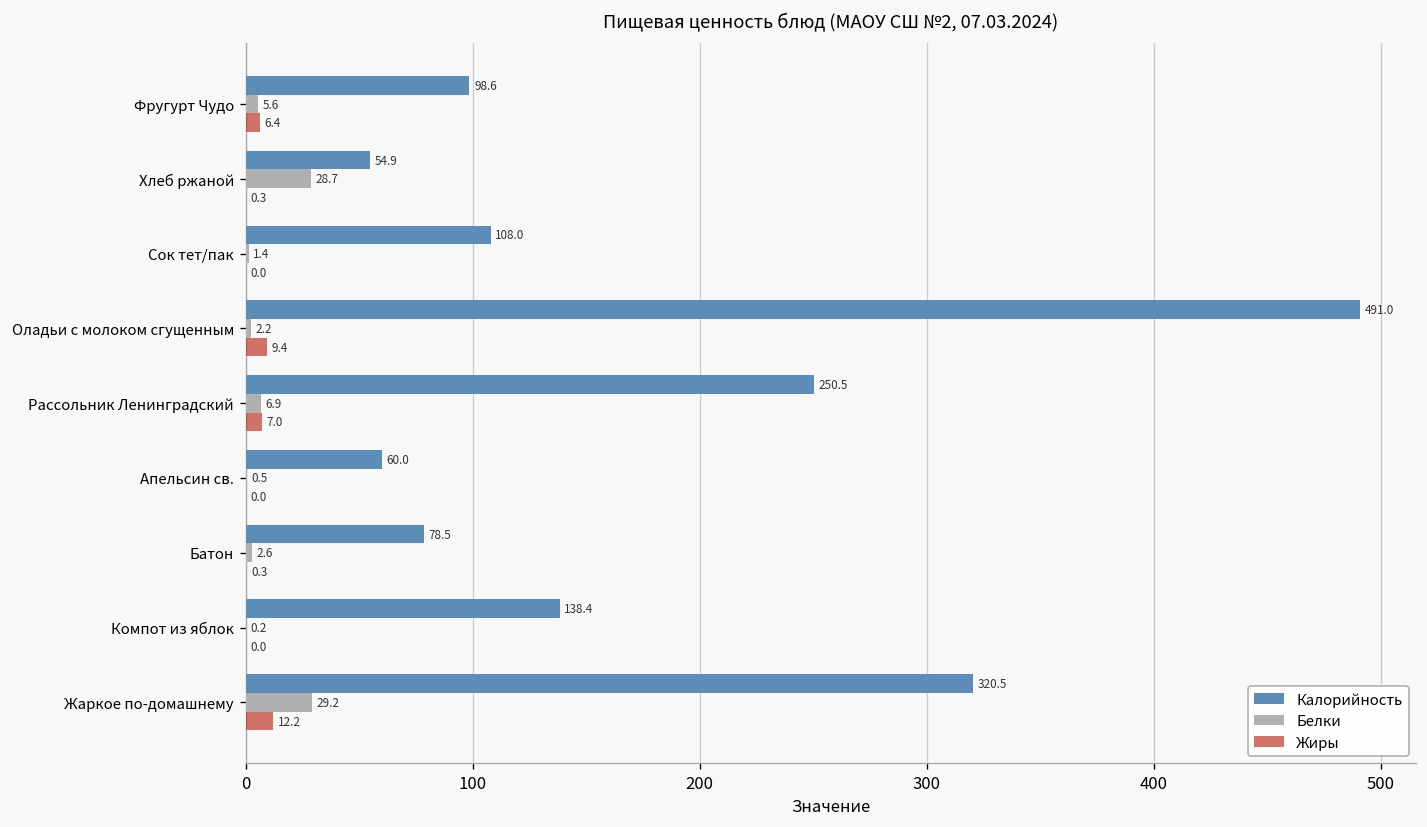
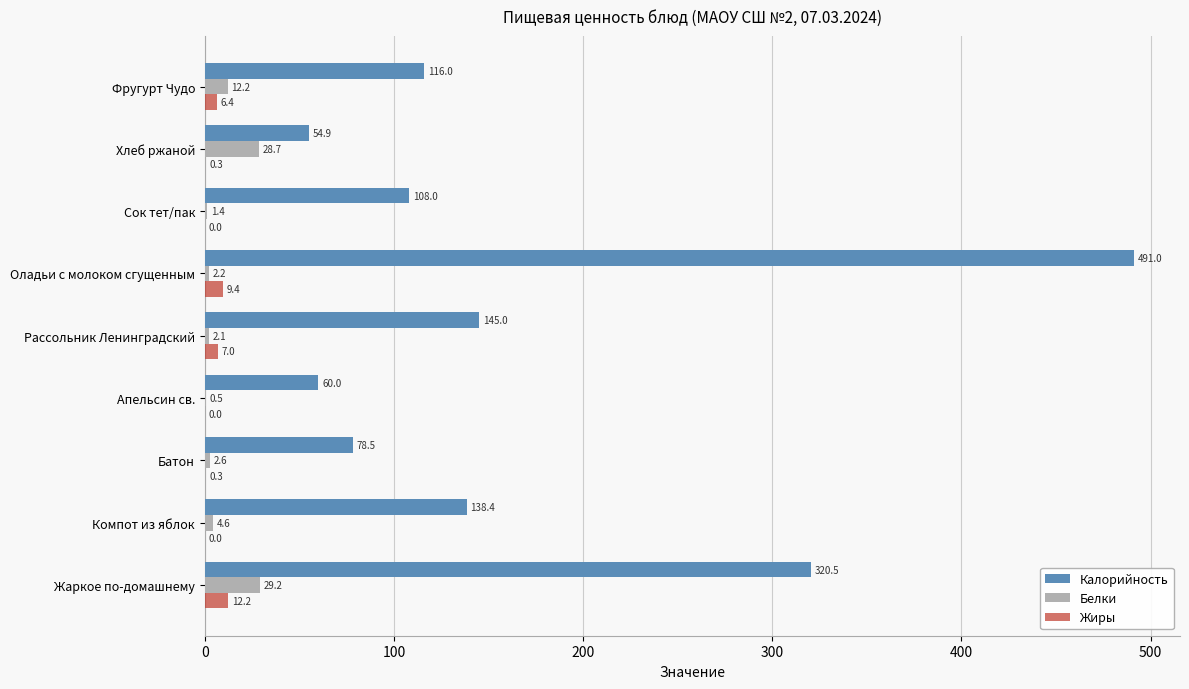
Калорийность, Фругурт Чудо: 98.6 -> 116.0
Белки, Фругурт Чудо: 5.6 -> 12.2
Калорийность, Рассольник Ленинградский: 250.5 -> 145.0
Белки, Рассольник Ленинградский: 6.9 -> 2.1
Белки, Компот из яблок: 0.2 -> 4.6
